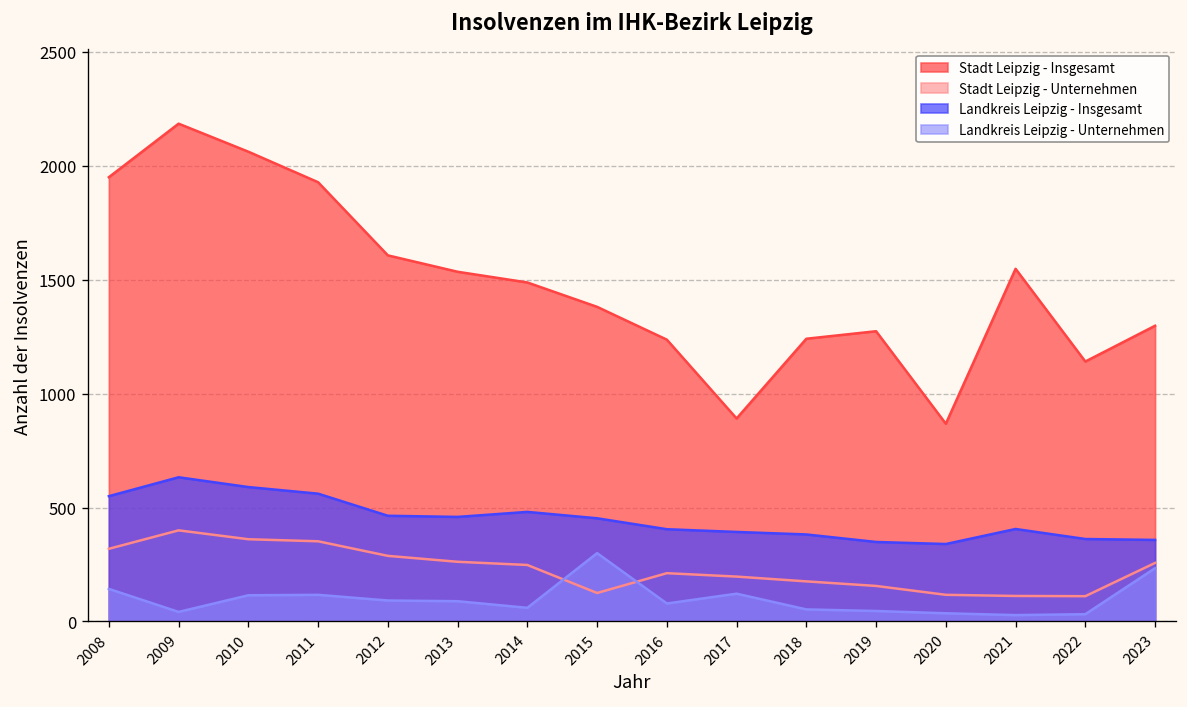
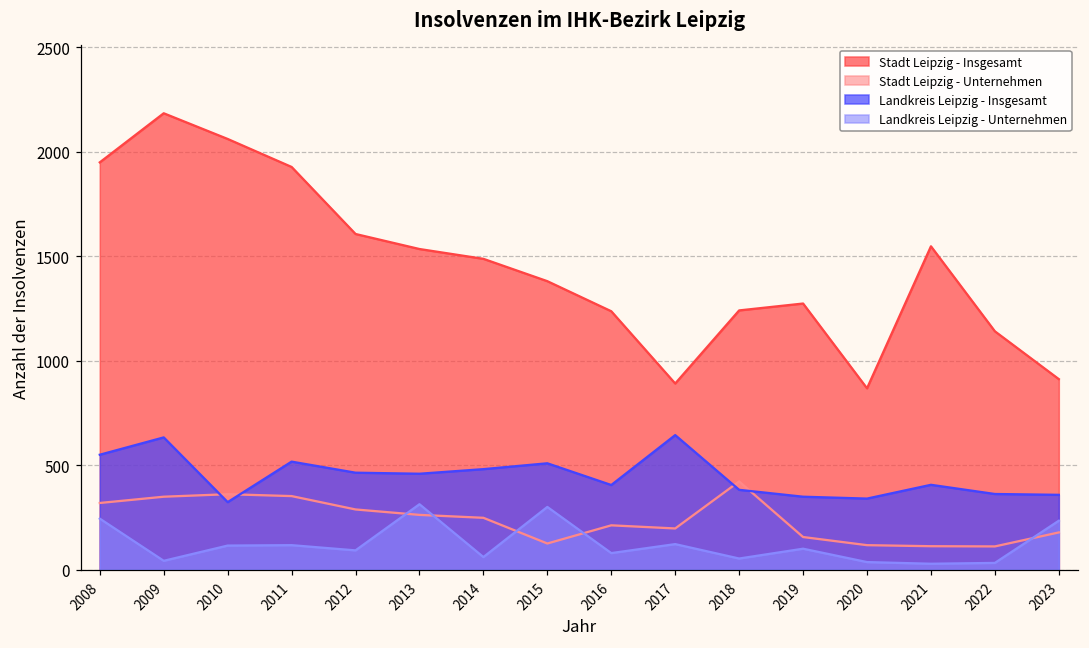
Landkreis Leipzig - Unternehmen, 2008: 140 -> 240
Stadt Leipzig - Unternehmen, 2009: 400 -> 350
Landkreis Leipzig - Insgesamt, 2010: 590 -> 320
Landkreis Leipzig - Insgesamt, 2011: 560 -> 520
Landkreis Leipzig - Unternehmen, 2013: 90 -> 310
Landkreis Leipzig - Insgesamt, 2015: 450 -> 510
Landkreis Leipzig - Insgesamt, 2017: 390 -> 640
Stadt Leipzig - Unternehmen, 2018: 180 -> 420
Landkreis Leipzig - Unternehmen, 2019: 50 -> 100
Stadt Leipzig - Insgesamt, 2023: 1300 -> 910
Stadt Leipzig - Unternehmen, 2023: 260 -> 180
